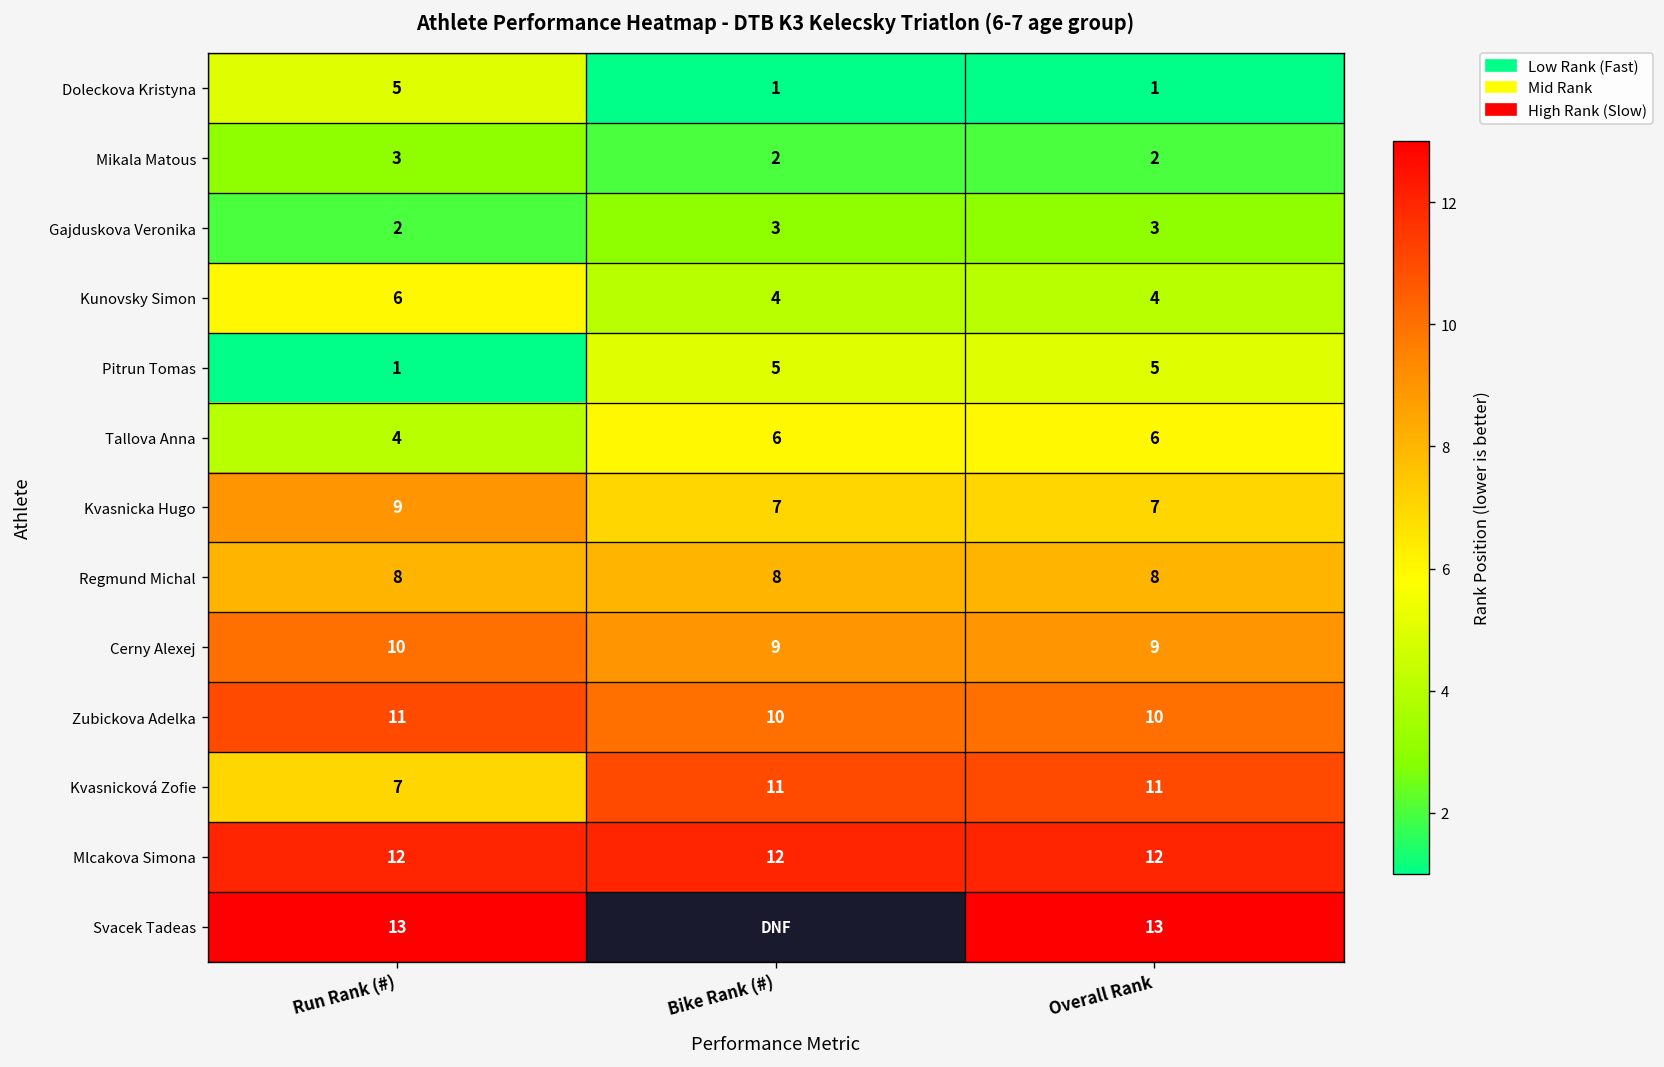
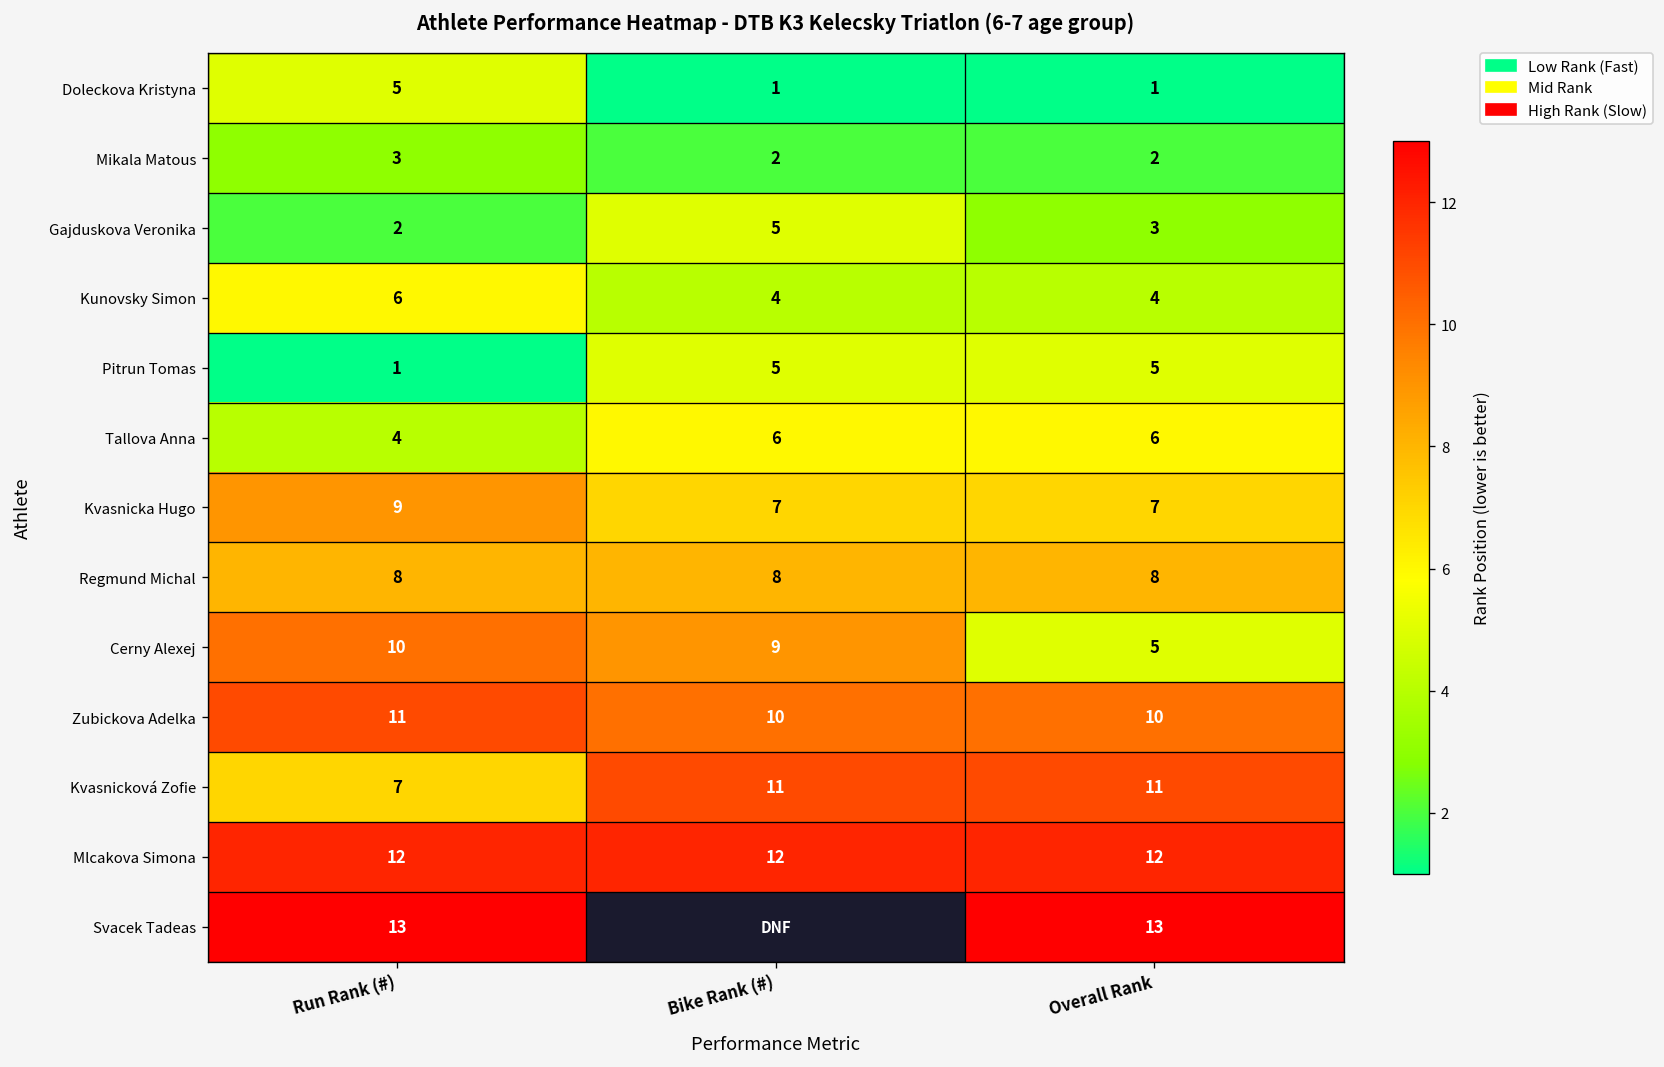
Gajduskova Veronika, Bike Rank (#): 3 -> 5
Cerny Alexej, Overall Rank: 9 -> 5
